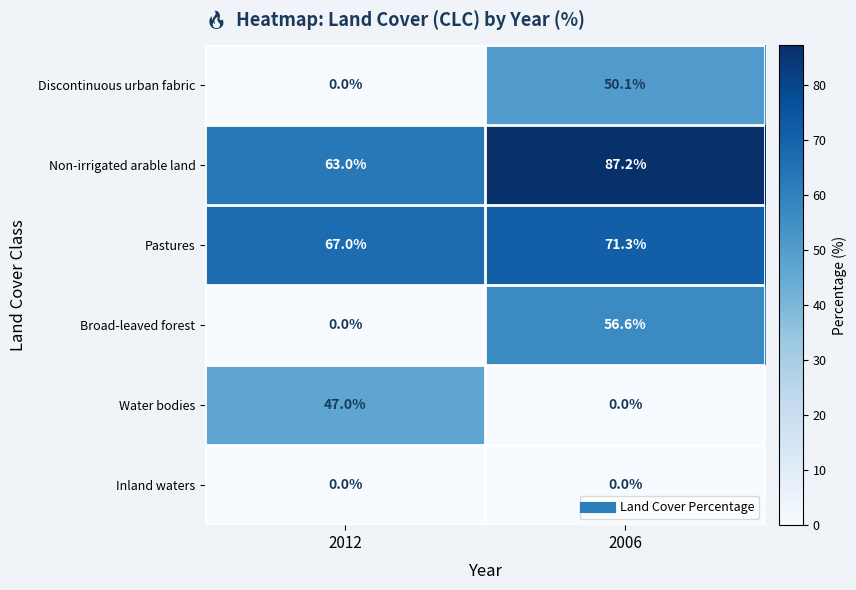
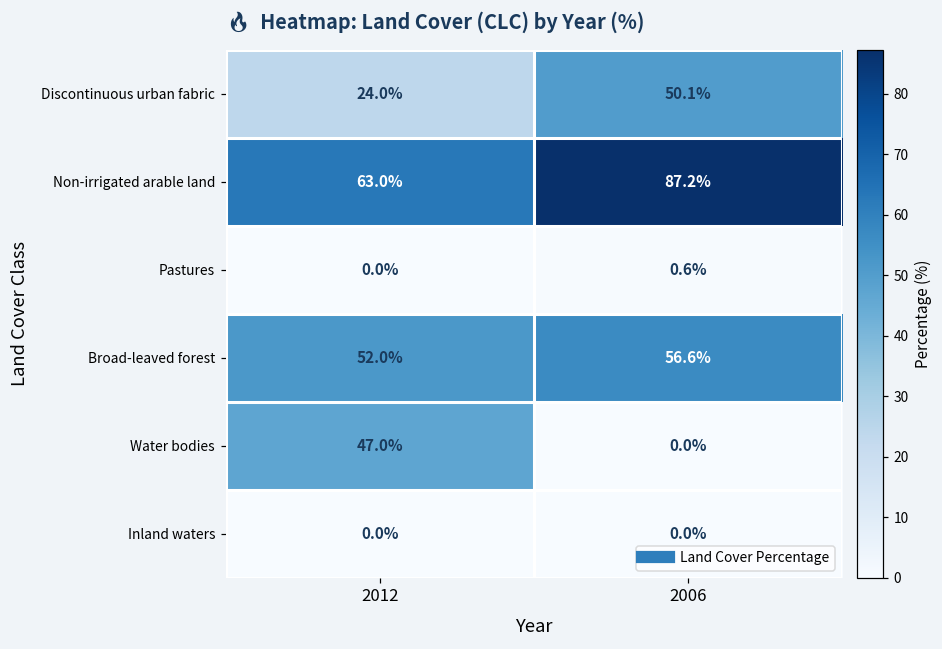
Discontinuous urban fabric, 2012: 0.0% -> 24.0%
Pastures, 2012: 67.0% -> 0.0%
Pastures, 2006: 71.3% -> 0.6%
Broad-leaved forest, 2012: 0.0% -> 52.0%
